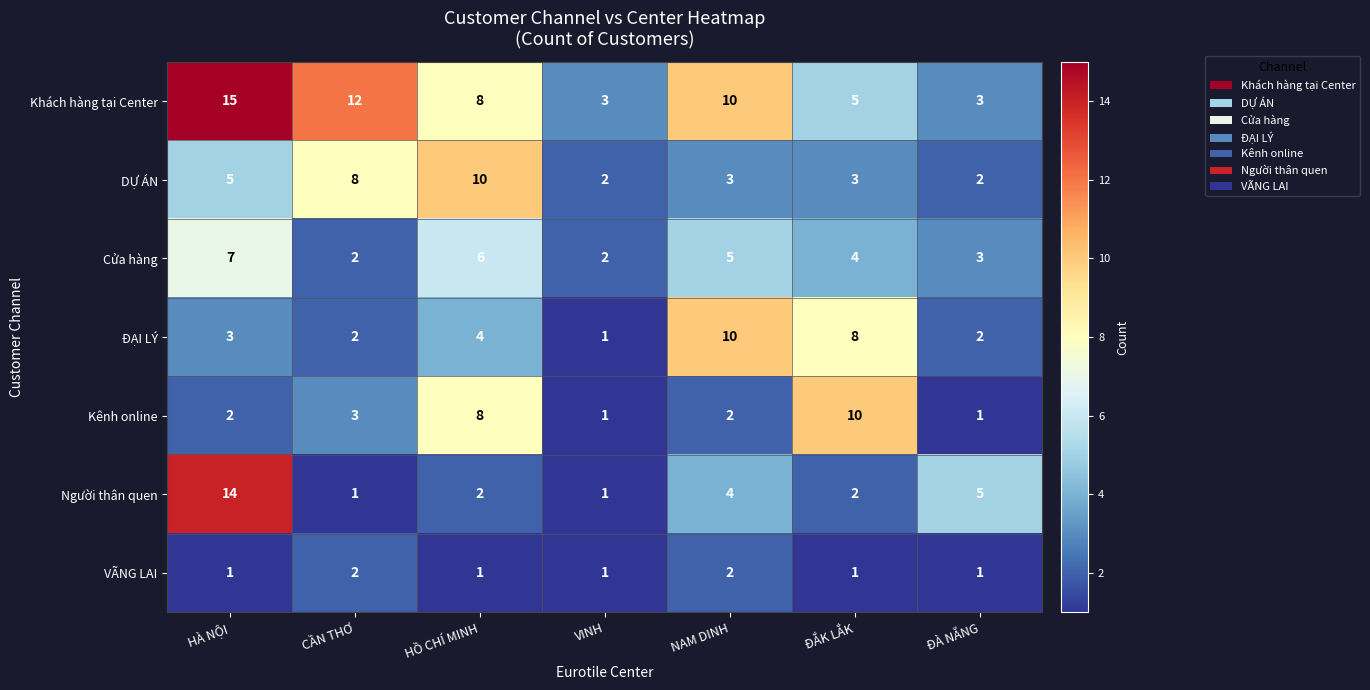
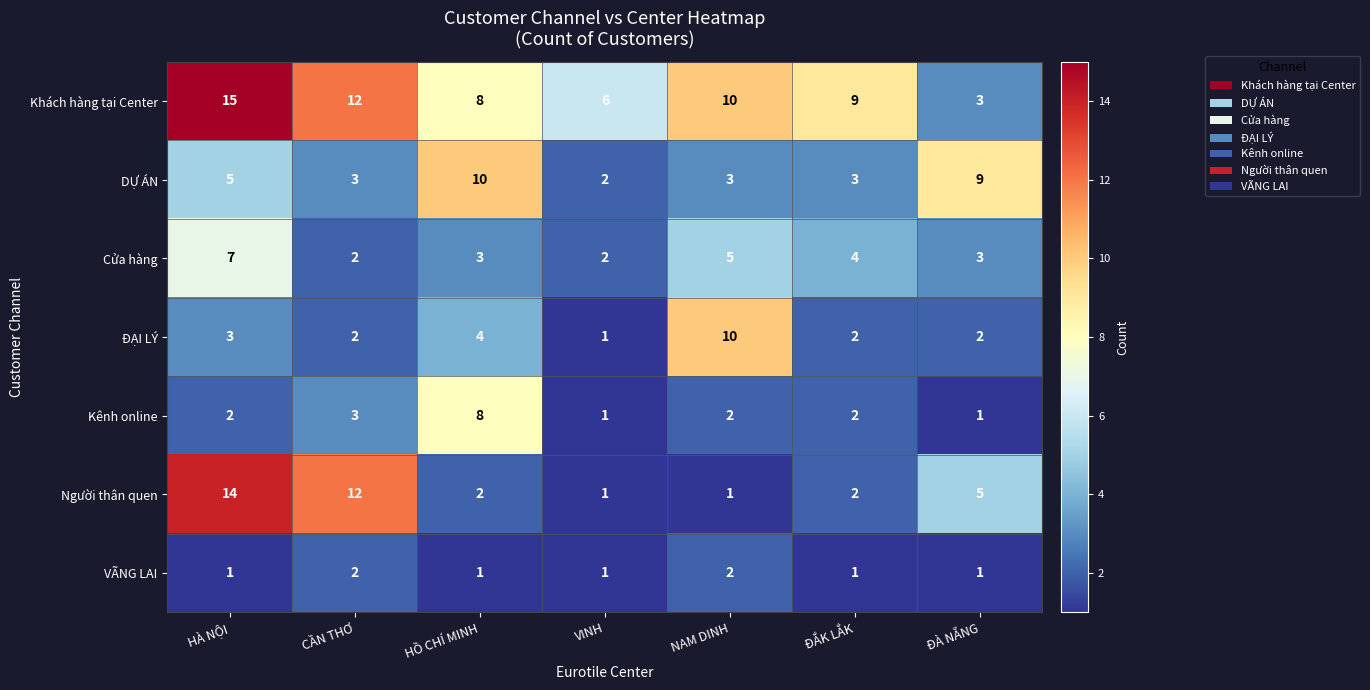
Khách hàng tại Center, VINH: 3 -> 6
Khách hàng tại Center, ĐẮK LẮK: 5 -> 9
DỰ ÁN, CẦN THƠ: 8 -> 3
DỰ ÁN, ĐÀ NẴNG: 2 -> 9
Cửa hàng, HỒ CHÍ MINH: 6 -> 3
ĐẠI LÝ, ĐẮK LẮK: 8 -> 2
Kênh online, ĐẮK LẮK: 10 -> 2
Người thân quen, CẦN THƠ: 1 -> 12
Người thân quen, NAM DINH: 4 -> 1
